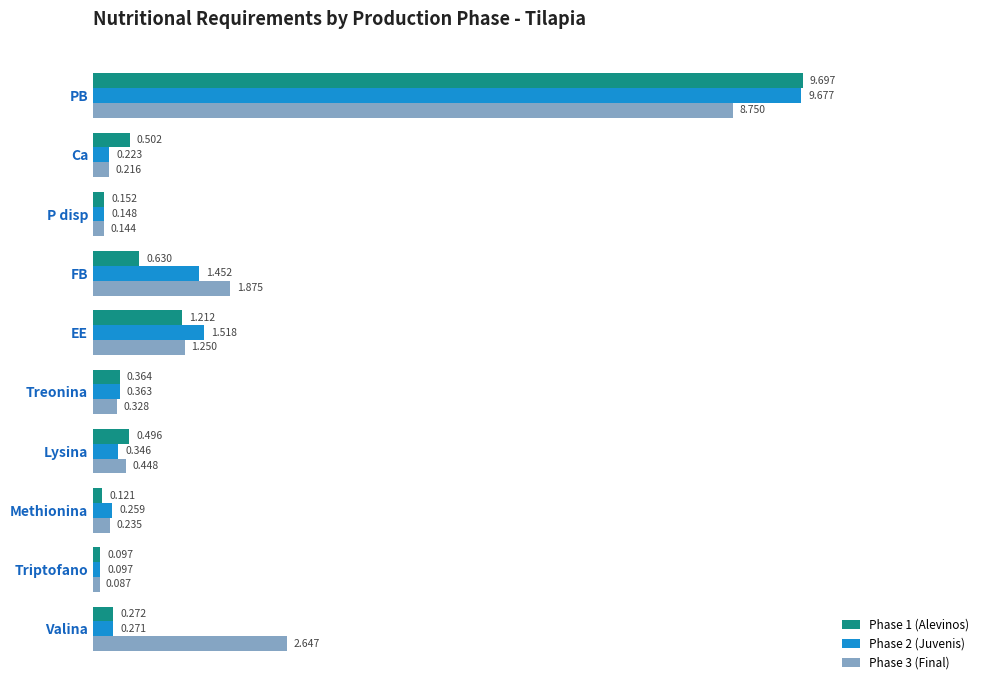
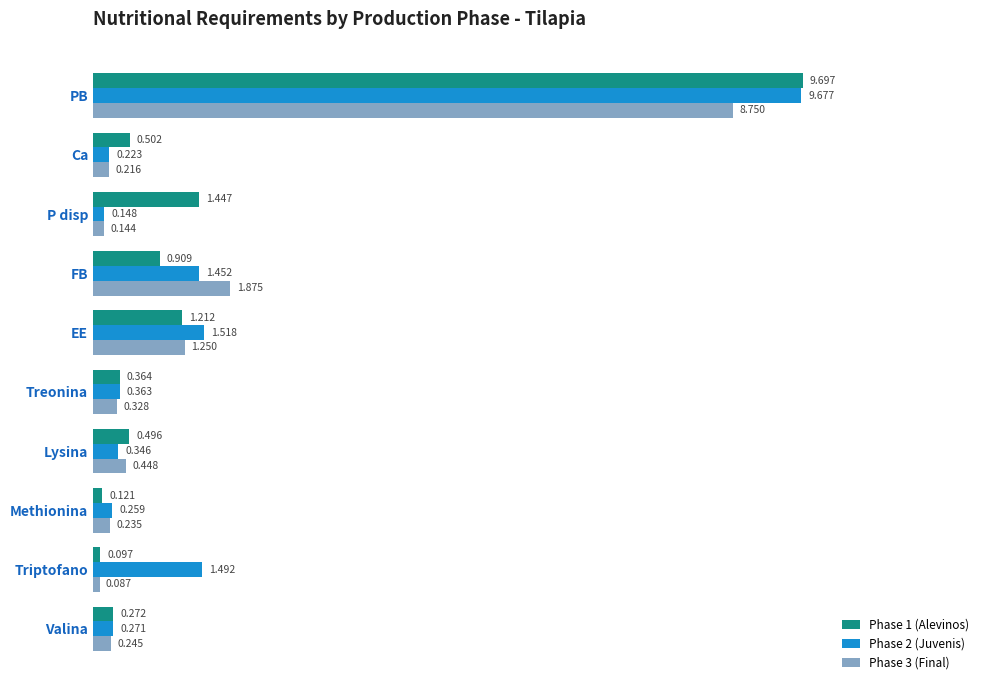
Phase 1 (Alevinos), P disp: 0.152 -> 1.447
Phase 1 (Alevinos), FB: 0.630 -> 0.909
Phase 2 (Juvenis), Triptofano: 0.097 -> 1.492
Phase 3 (Final), Valina: 2.647 -> 0.245
